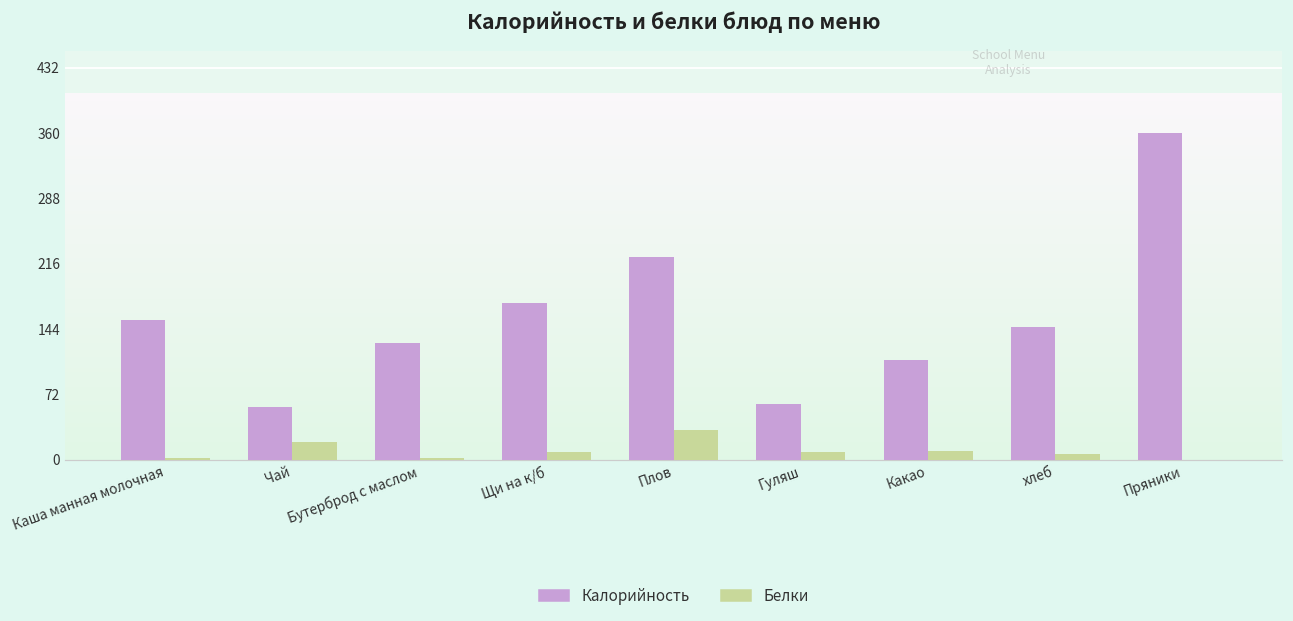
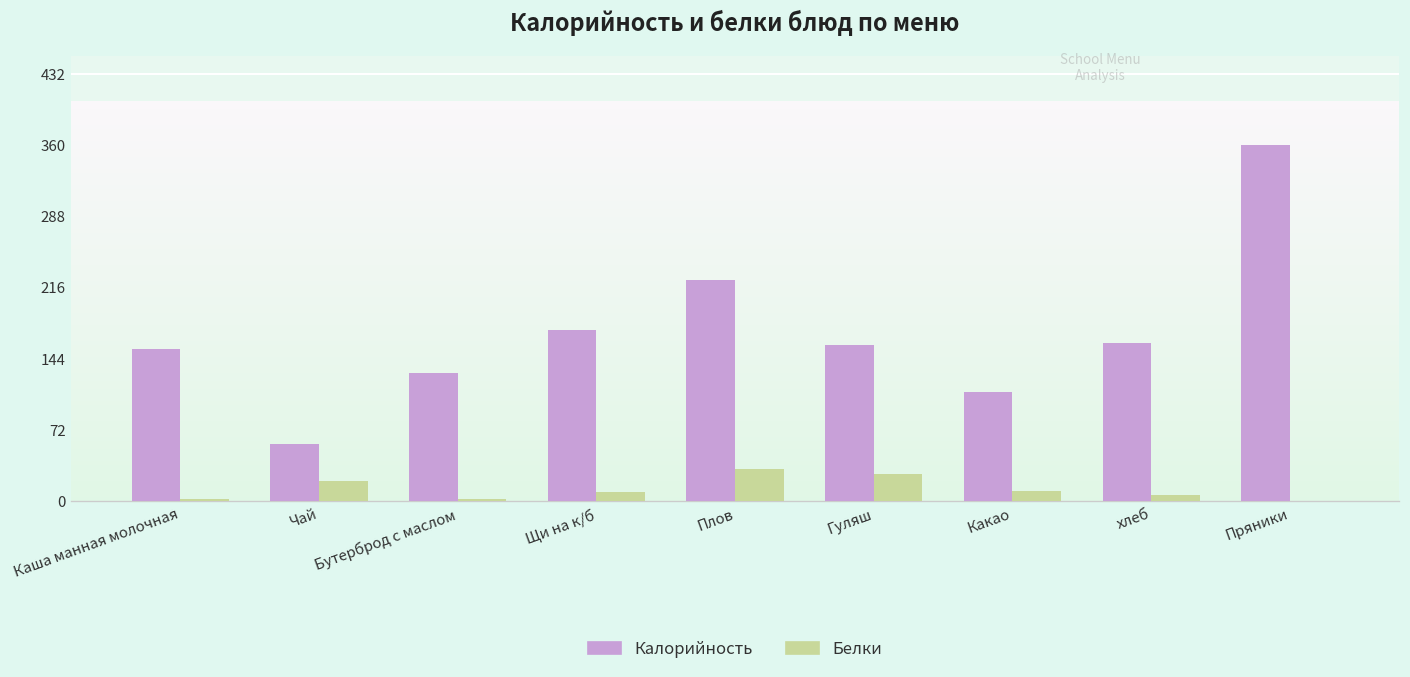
Калорийность, Гуляш: 60 -> 160
Белки, Гуляш: 10 -> 30
Калорийность, хлеб: 150 -> 160
